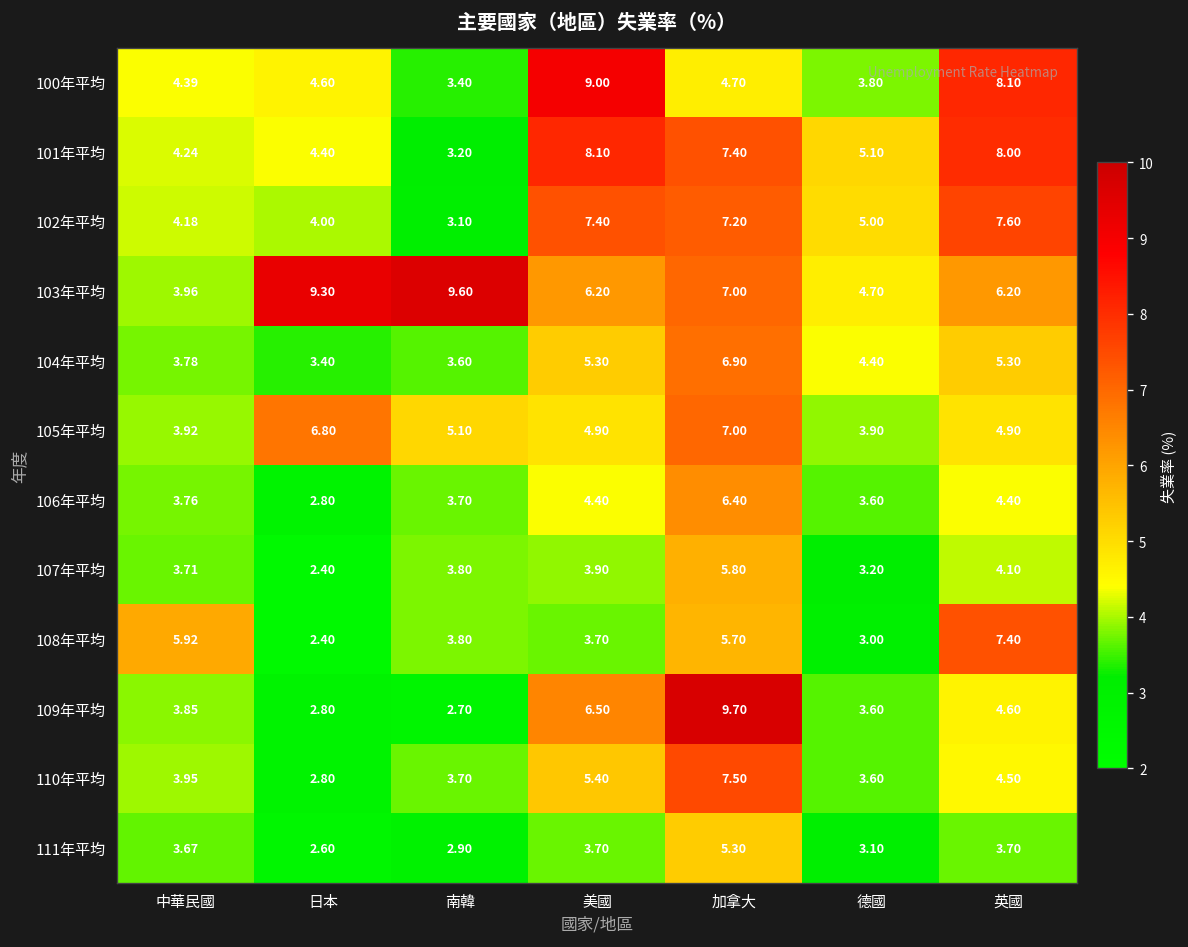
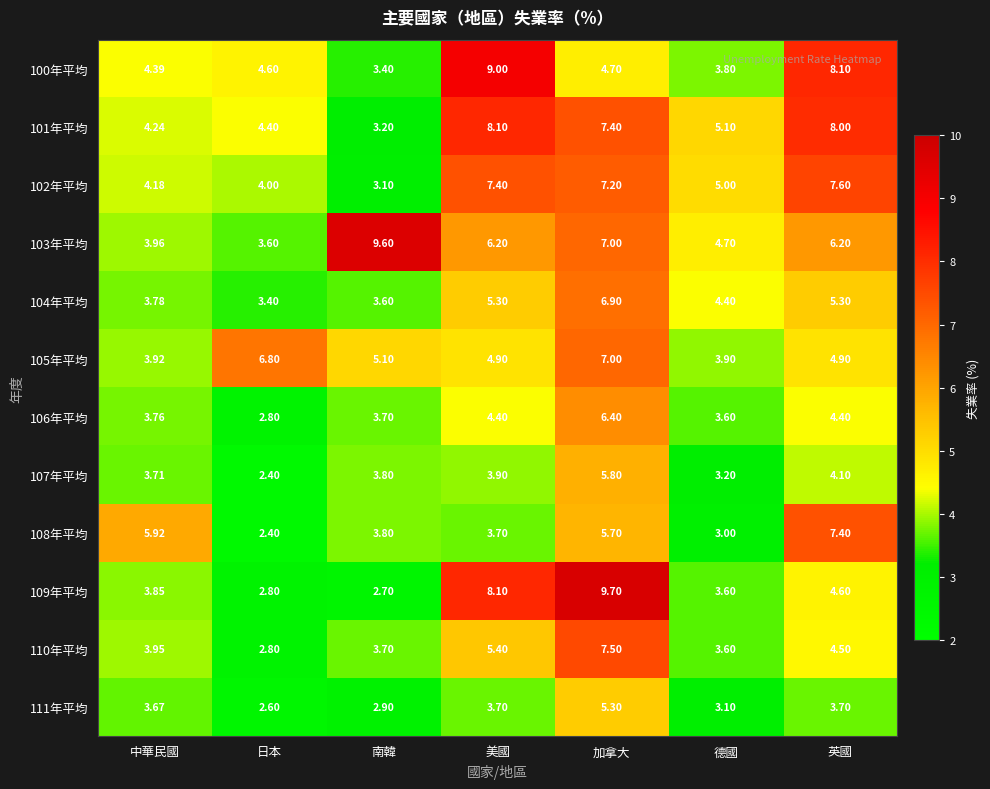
103年平均, 日本: 9.30 -> 3.60
109年平均, 美國: 6.50 -> 8.10
